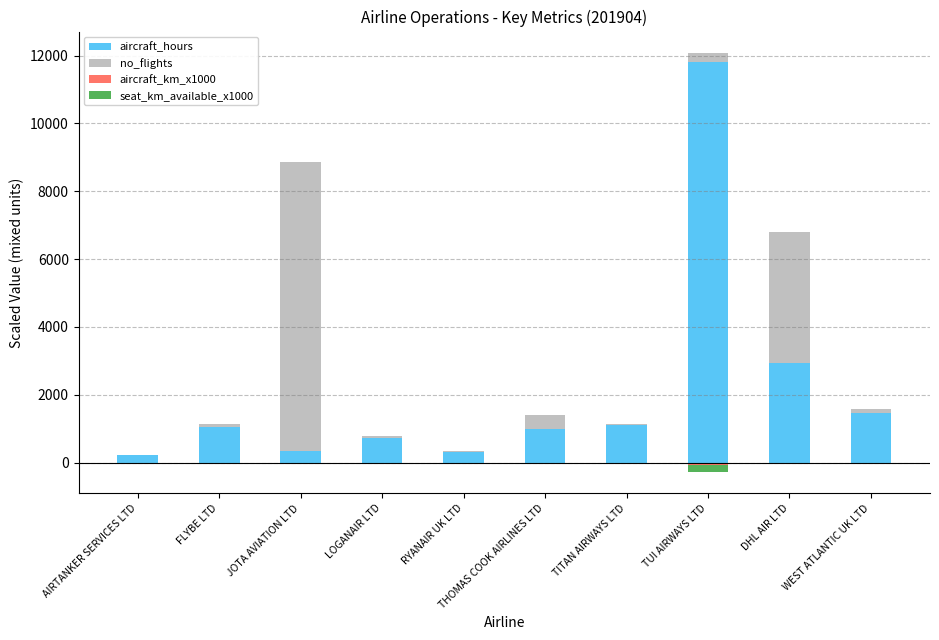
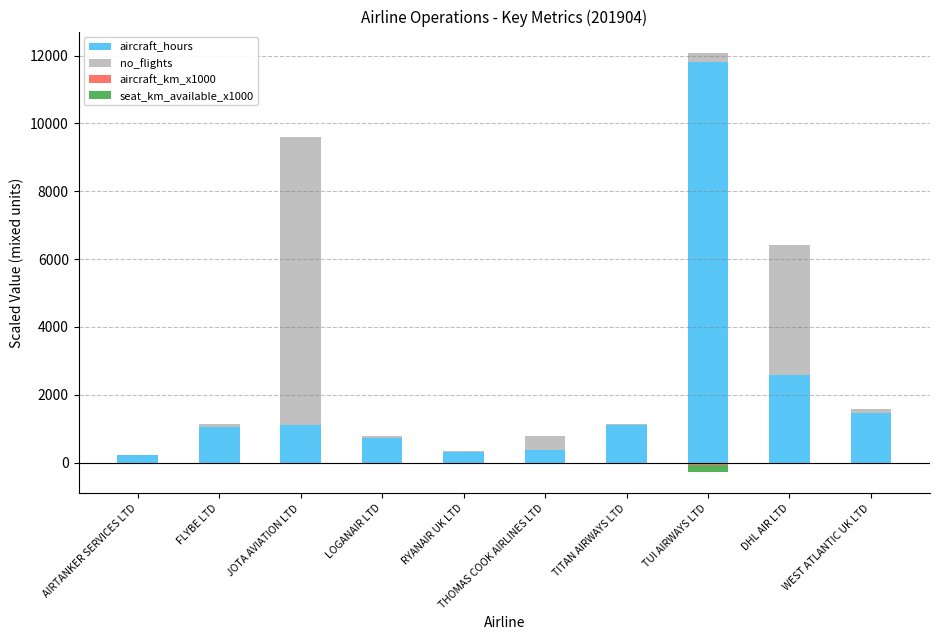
aircraft_hours, JOTA AVIATION LTD: 400 -> 1100
aircraft_hours, THOMAS COOK AIRLINES LTD: 1000 -> 400
aircraft_hours, DHL AIR LTD: 2900 -> 2600
